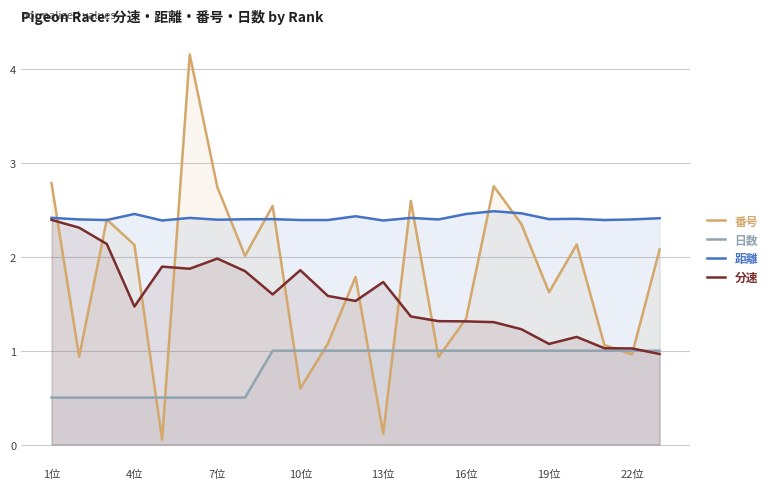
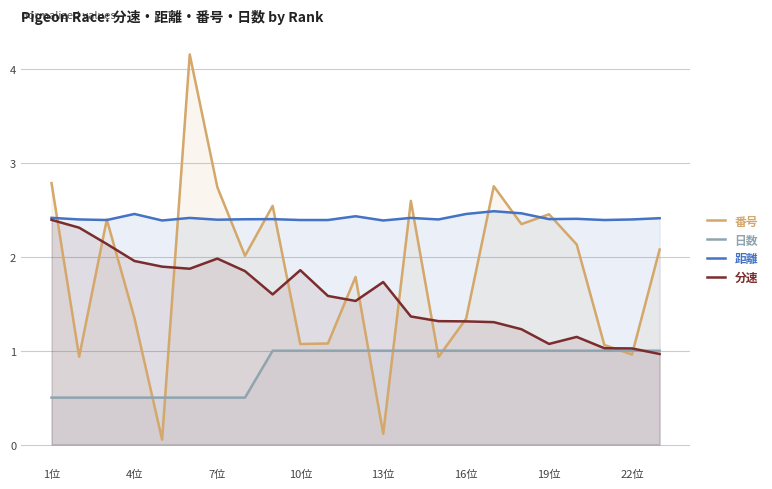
番号, 4位: 2.1 -> 1.3
分速, 4位: 1.5 -> 2.0
番号, 10位: 0.6 -> 1.1
番号, 19位: 1.6 -> 2.5
